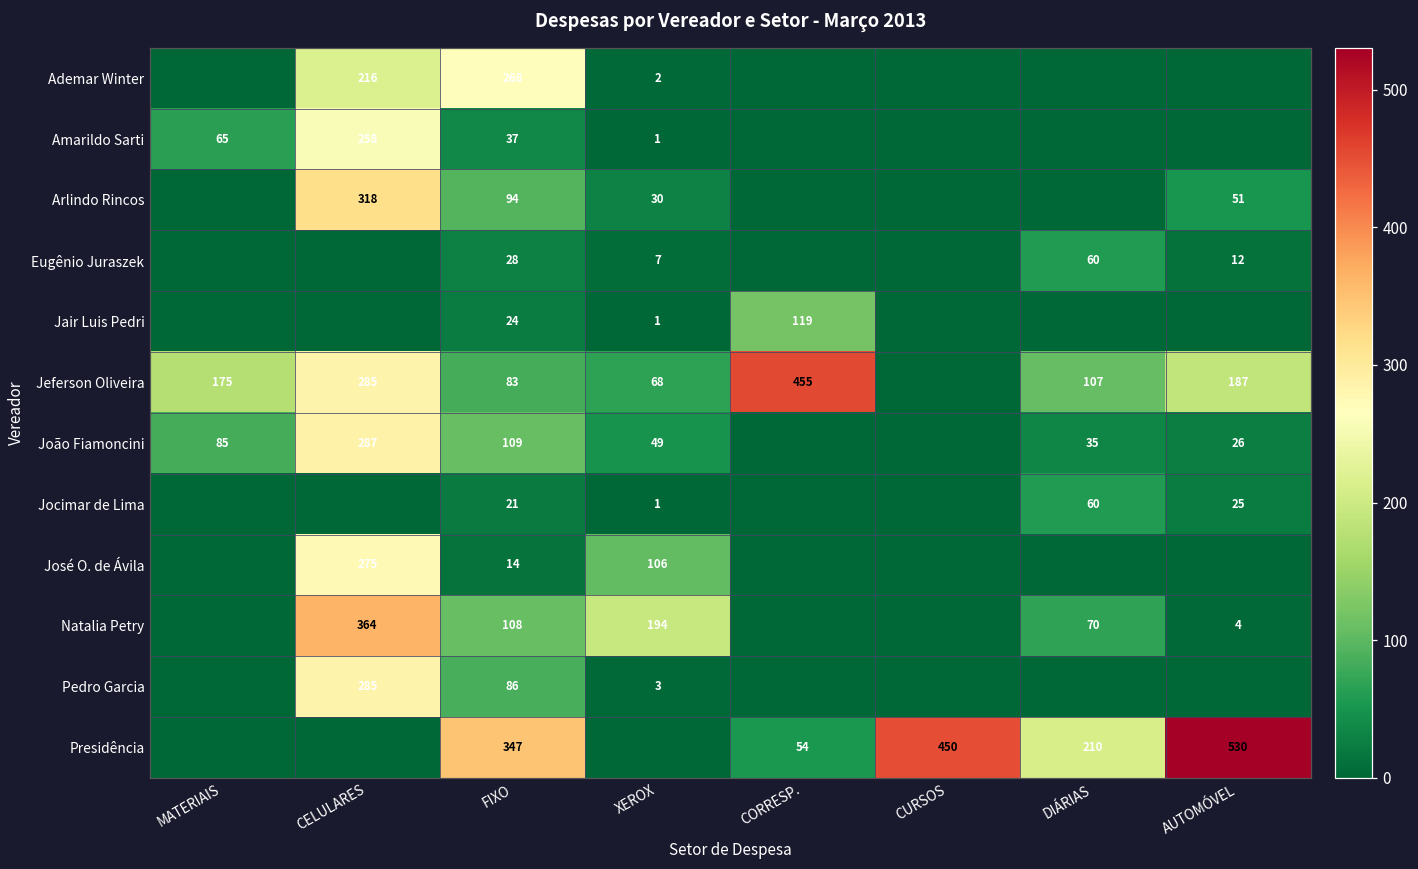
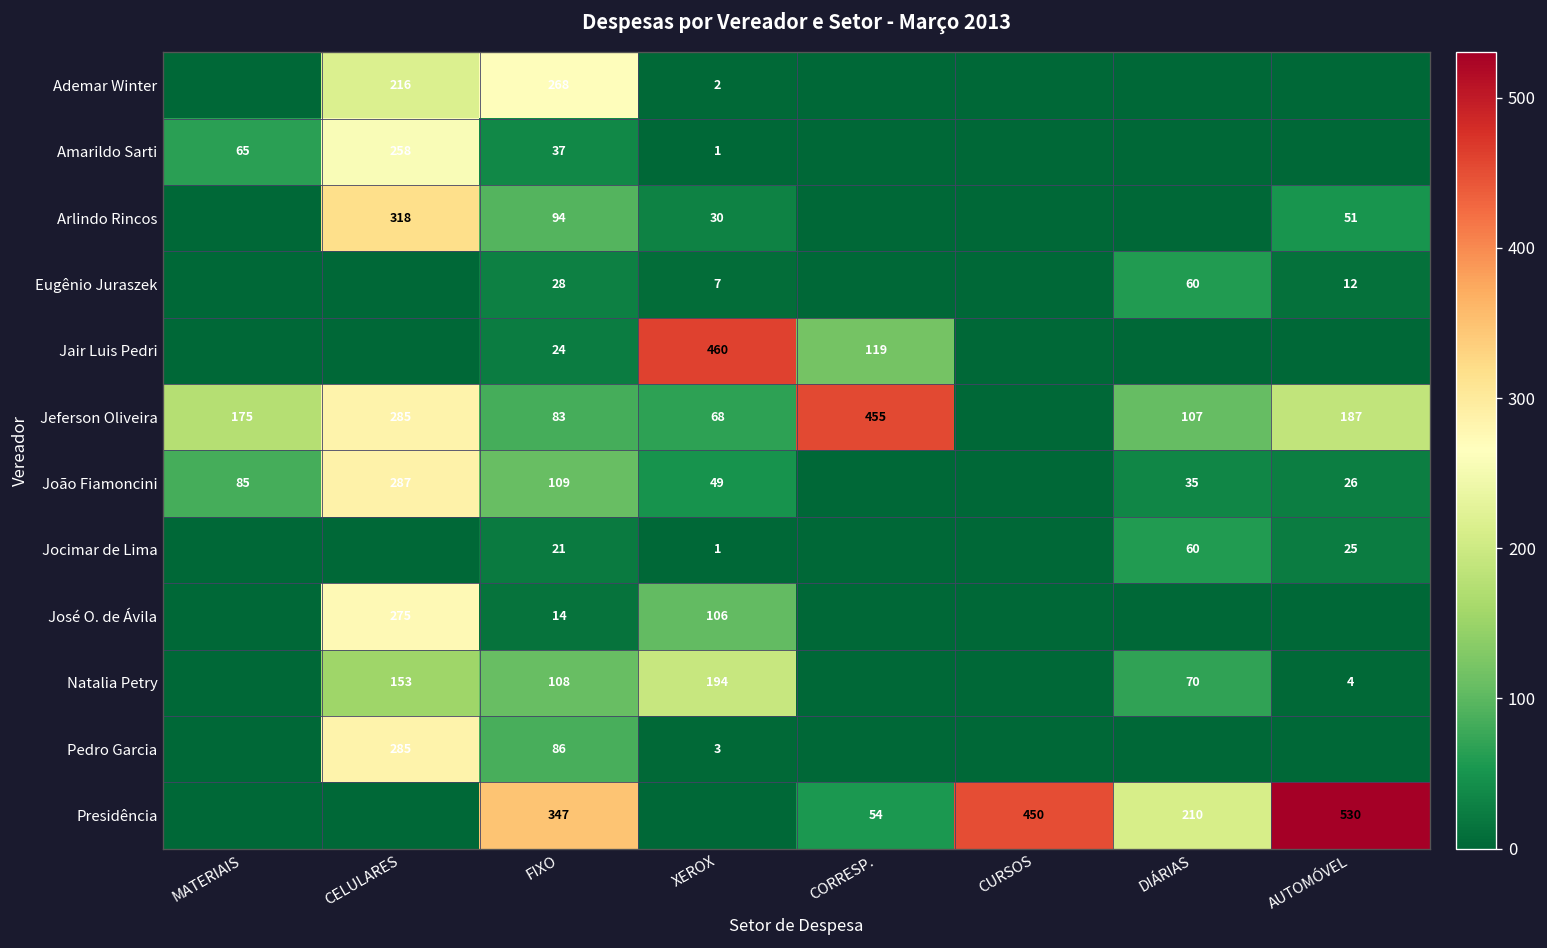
Jair Luis Pedri, XEROX: 1 -> 460
Natalia Petry, CELULARES: 364 -> 153
